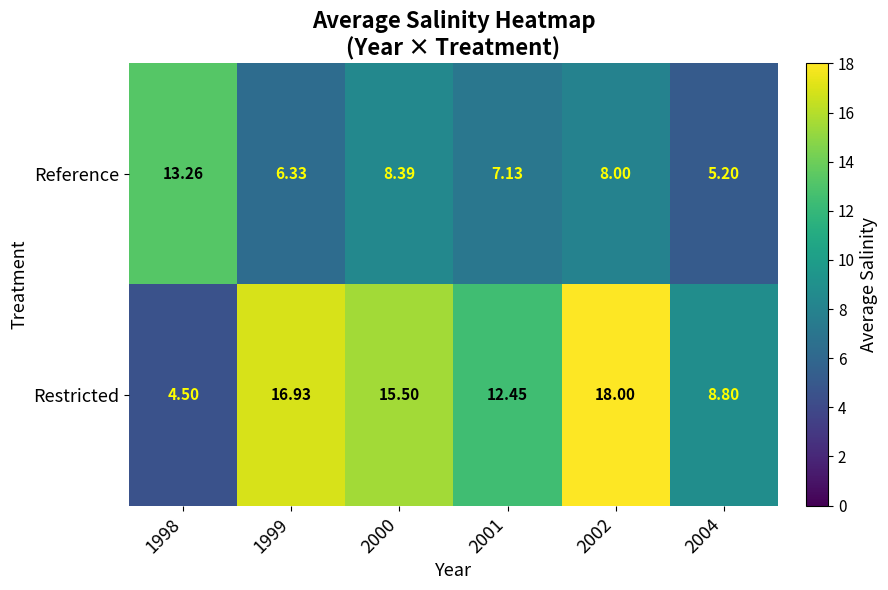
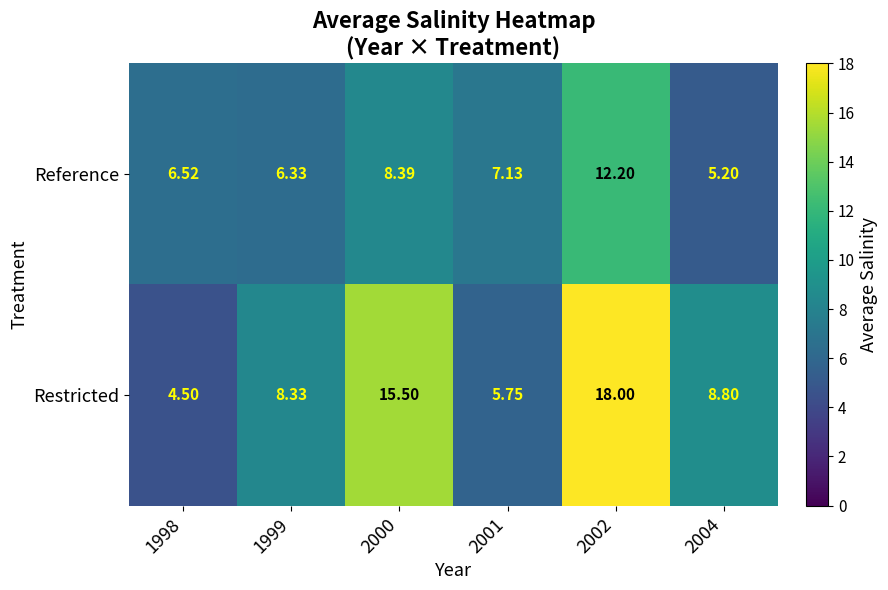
Reference, 1998: 13.26 -> 6.52
Reference, 2002: 8.00 -> 12.20
Restricted, 1999: 16.93 -> 8.33
Restricted, 2001: 12.45 -> 5.75
